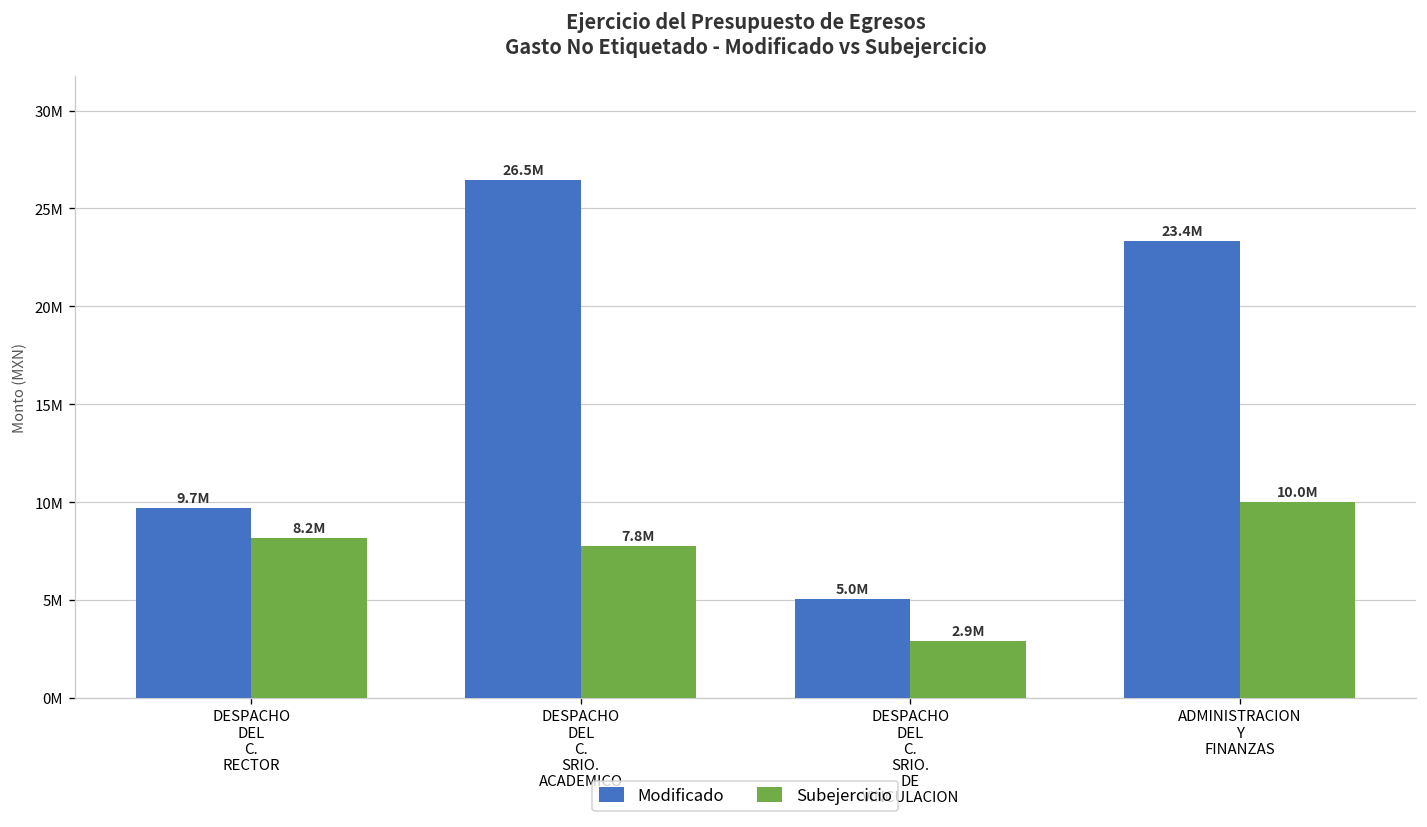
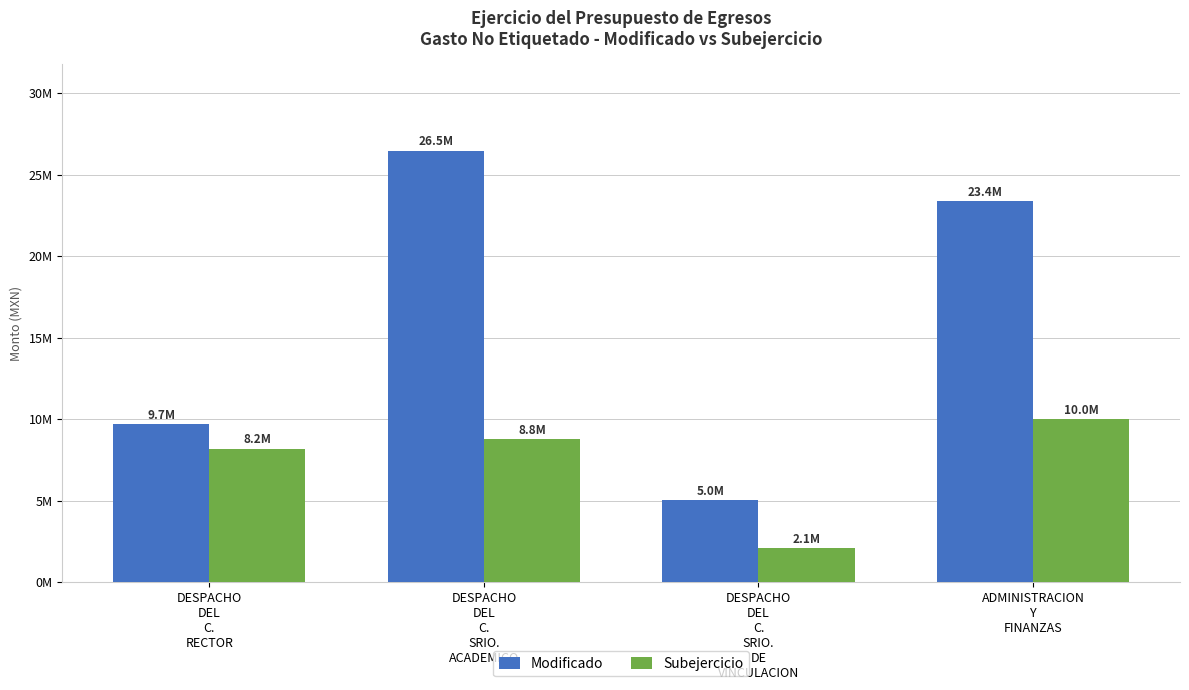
Subejercicio, DESPACHO DEL C. SRIO. ACADEMICO: 7.8M -> 8.8M
Subejercicio, DESPACHO DEL C. SRIO. DE VINCULACION: 2.9M -> 2.1M
